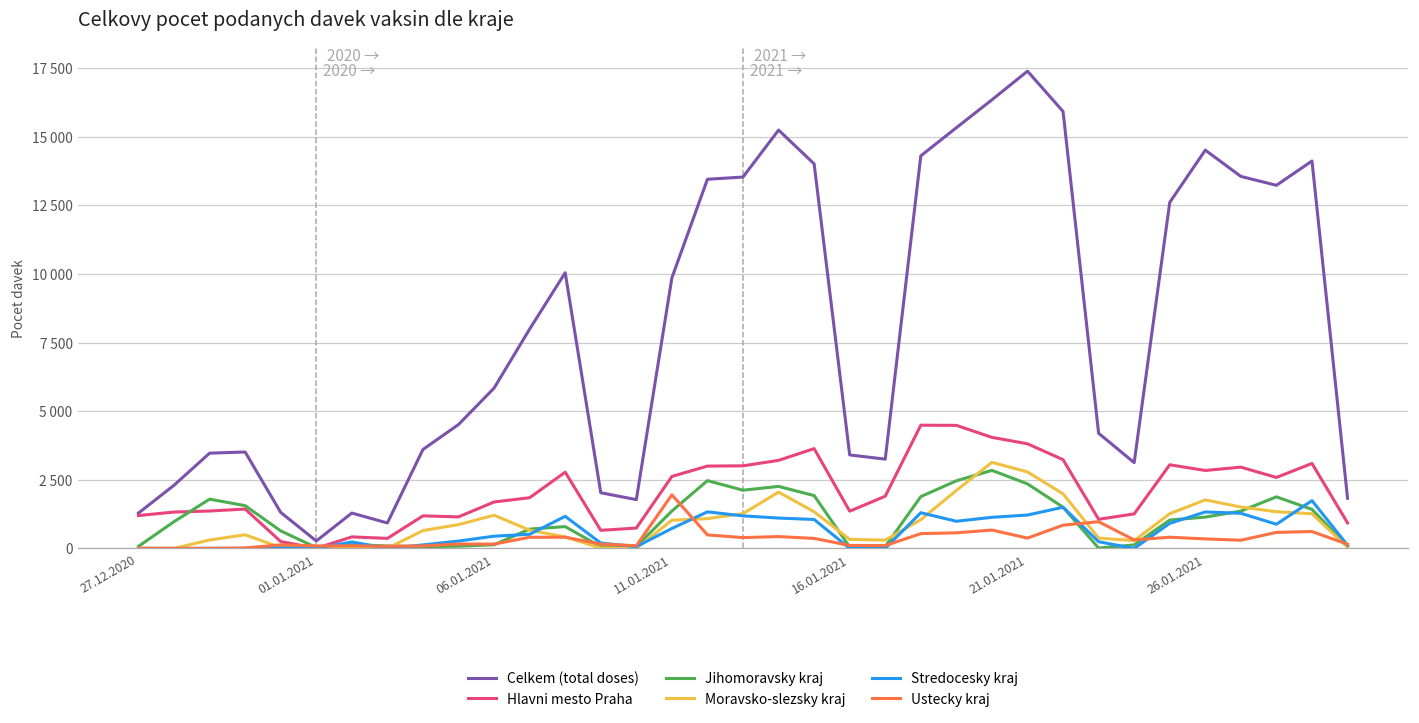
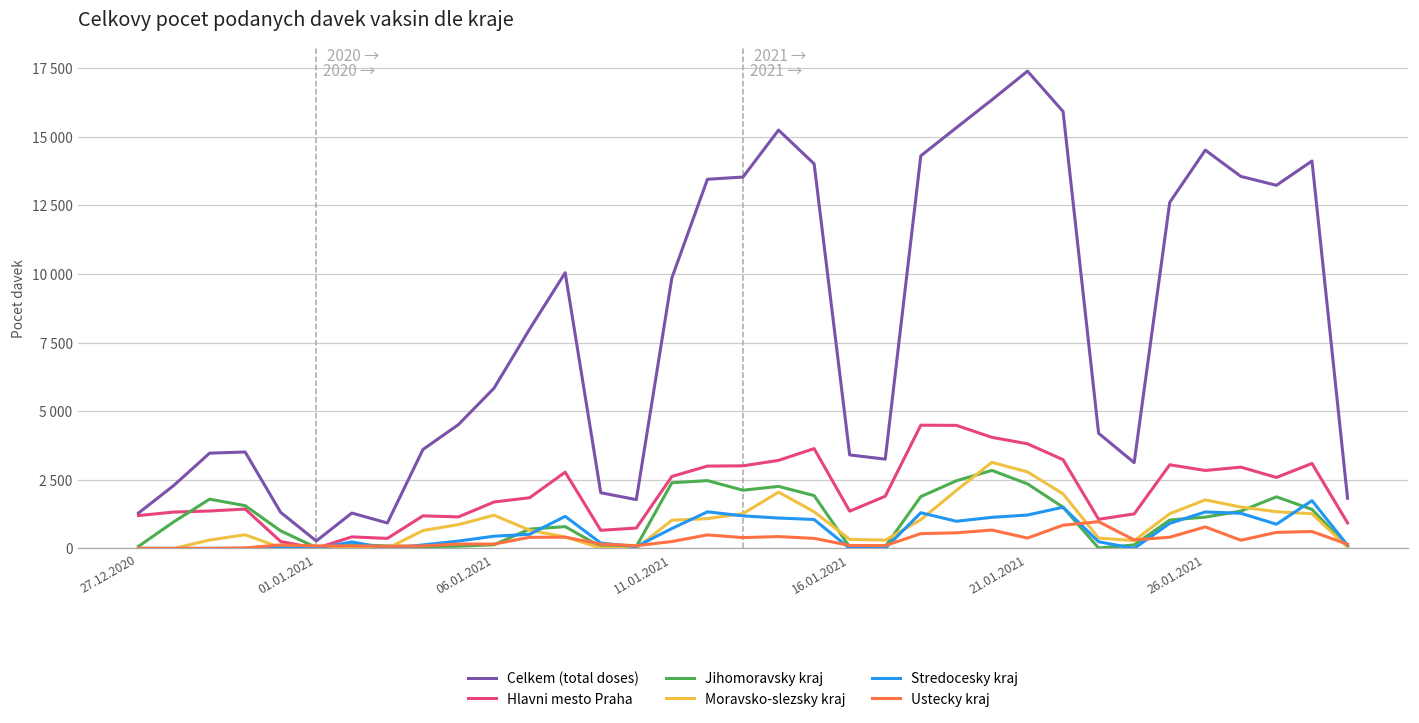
Jihomoravsky kraj, 11.01.2021: 1400 -> 2400
Ustecky kraj, 11.01.2021: 2000 -> 300
Ustecky kraj, 26.01.2021: 300 -> 800
